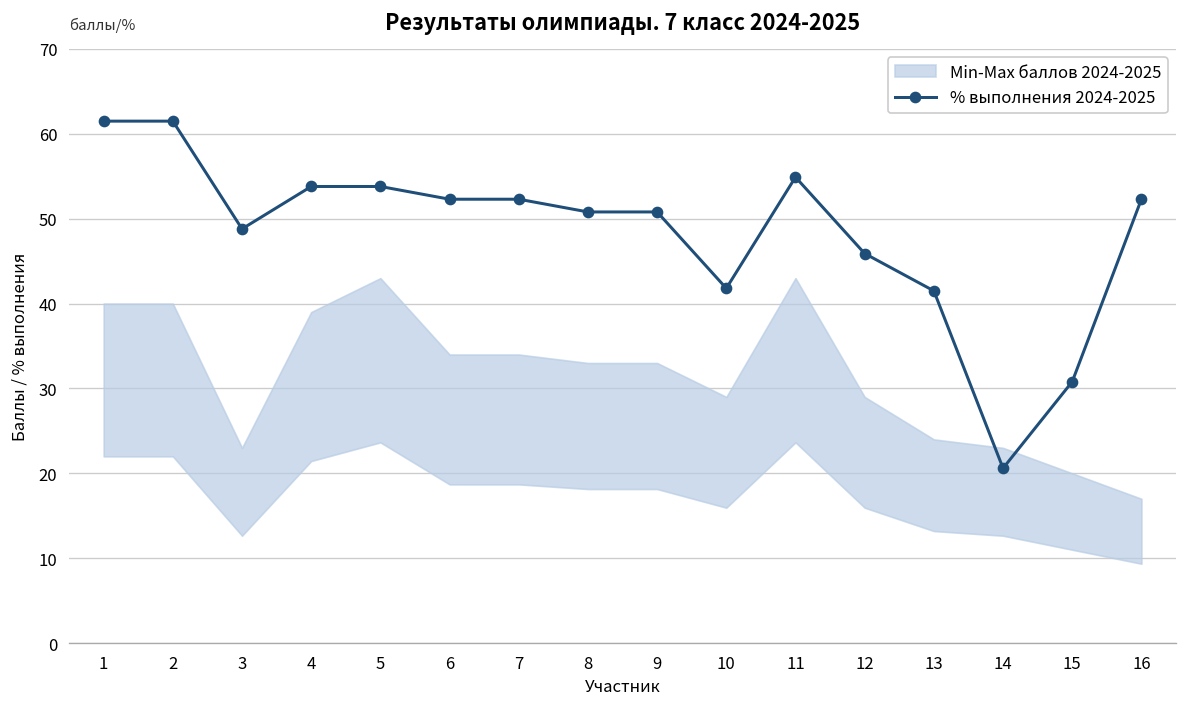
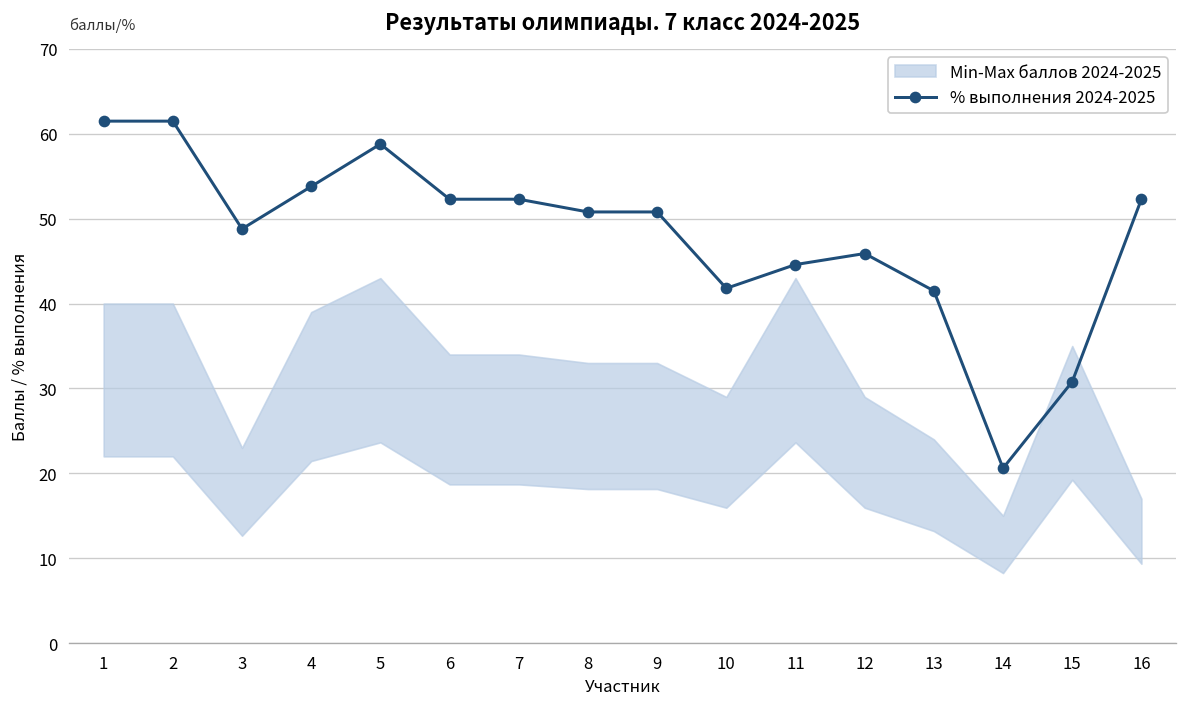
% выполнения 2024-2025, 5: 54 -> 59
% выполнения 2024-2025, 11: 55 -> 45
Min-Max баллов 2024-2025, 14: 23 -> 15
Min-Max баллов 2024-2025, 15: 20 -> 35
